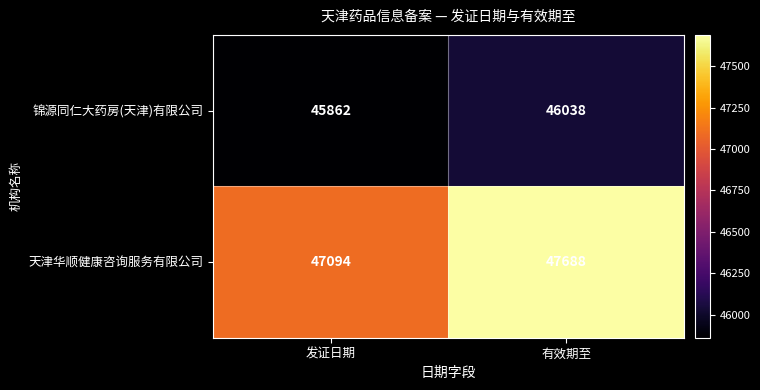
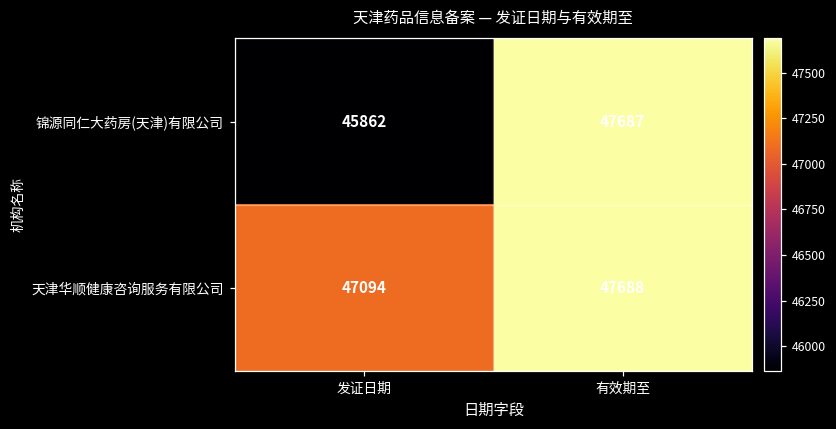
锦源同仁大药房(天津)有限公司, 有效期至: 46038 -> 47687
